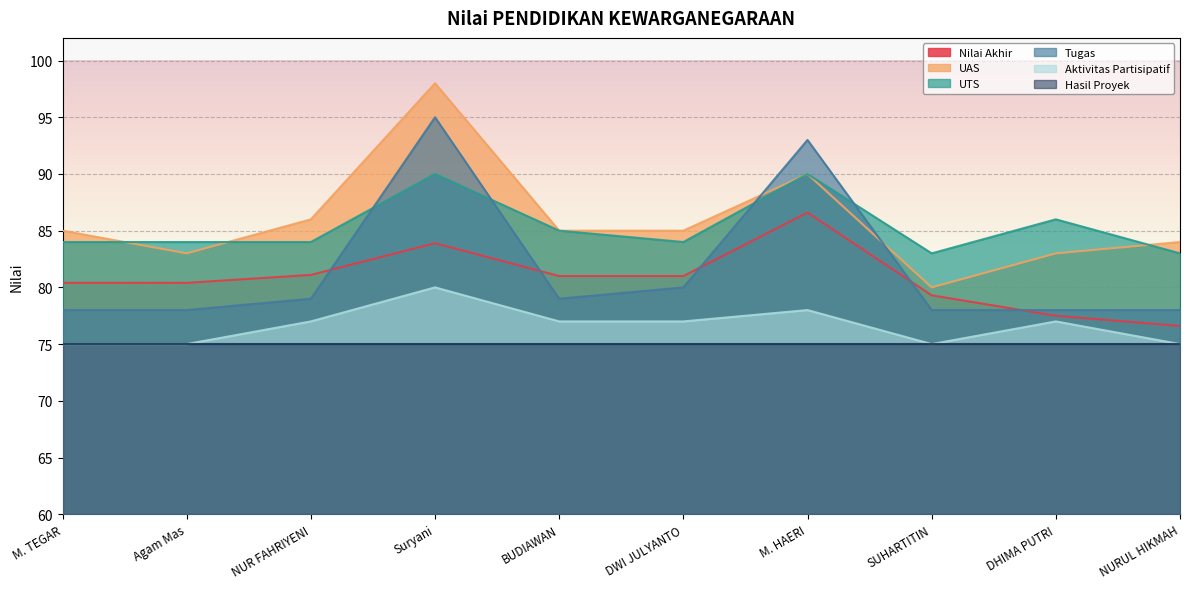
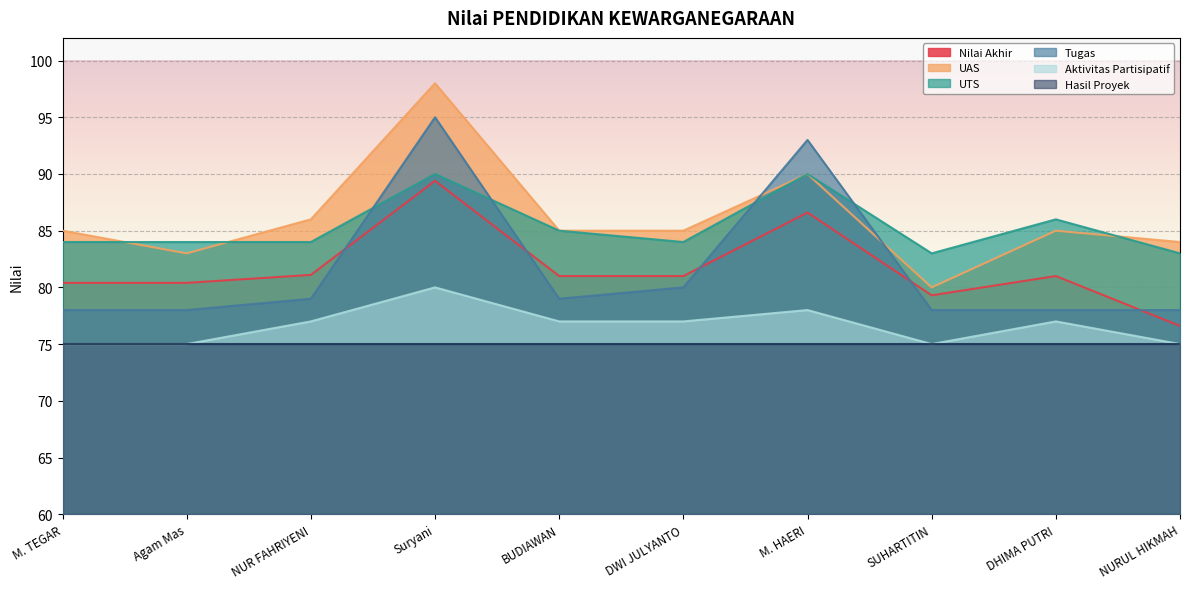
Nilai Akhir, Suryani: 83.9 -> 89.4
Nilai Akhir, DHIMA PUTRI: 77.5 -> 81.0
UAS, DHIMA PUTRI: 83 -> 85
